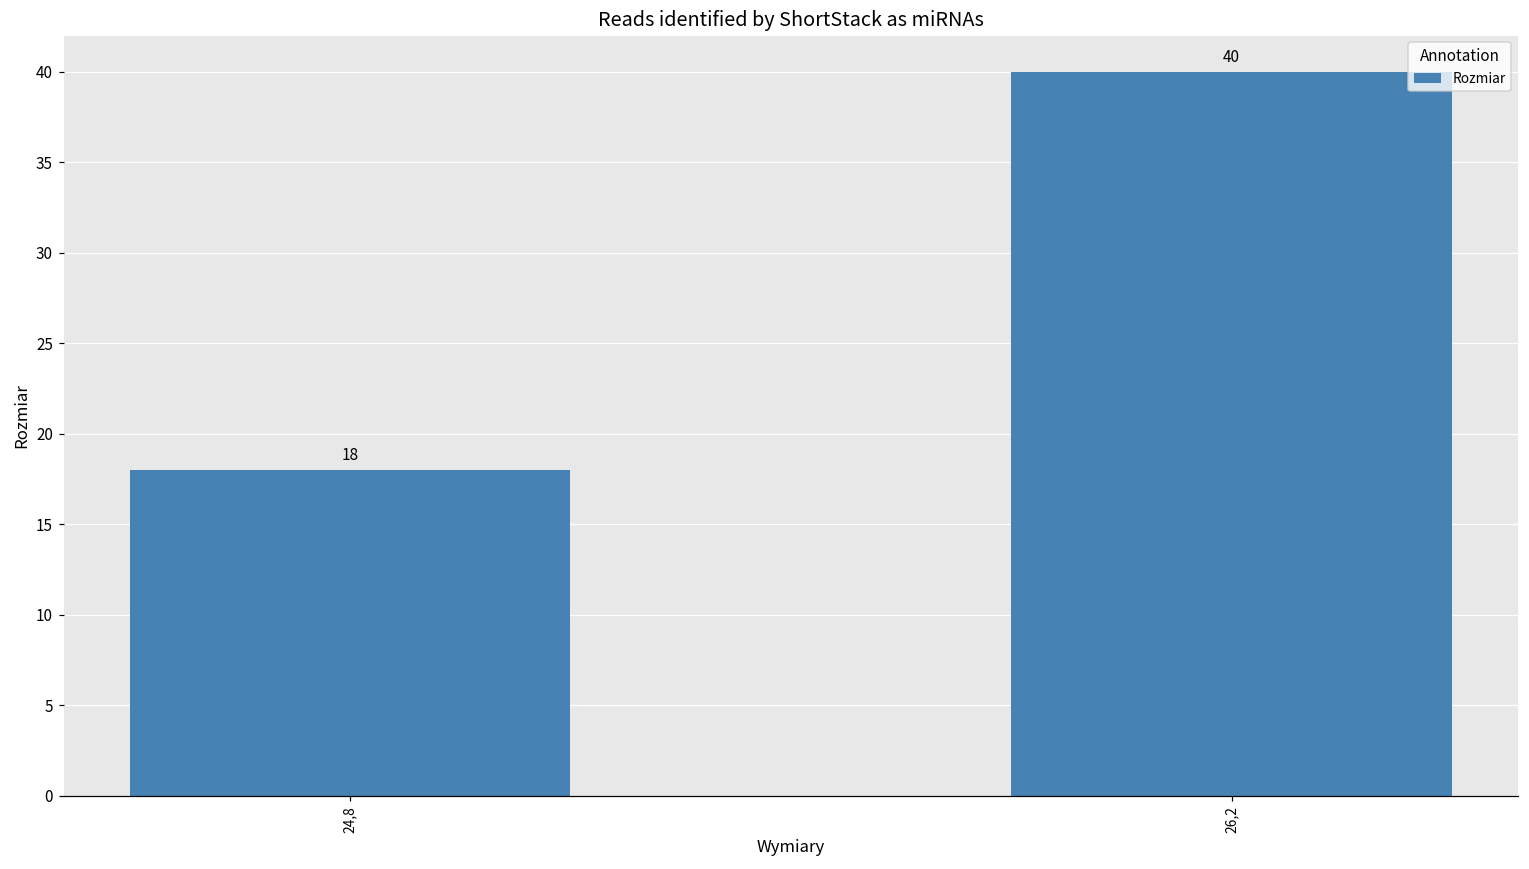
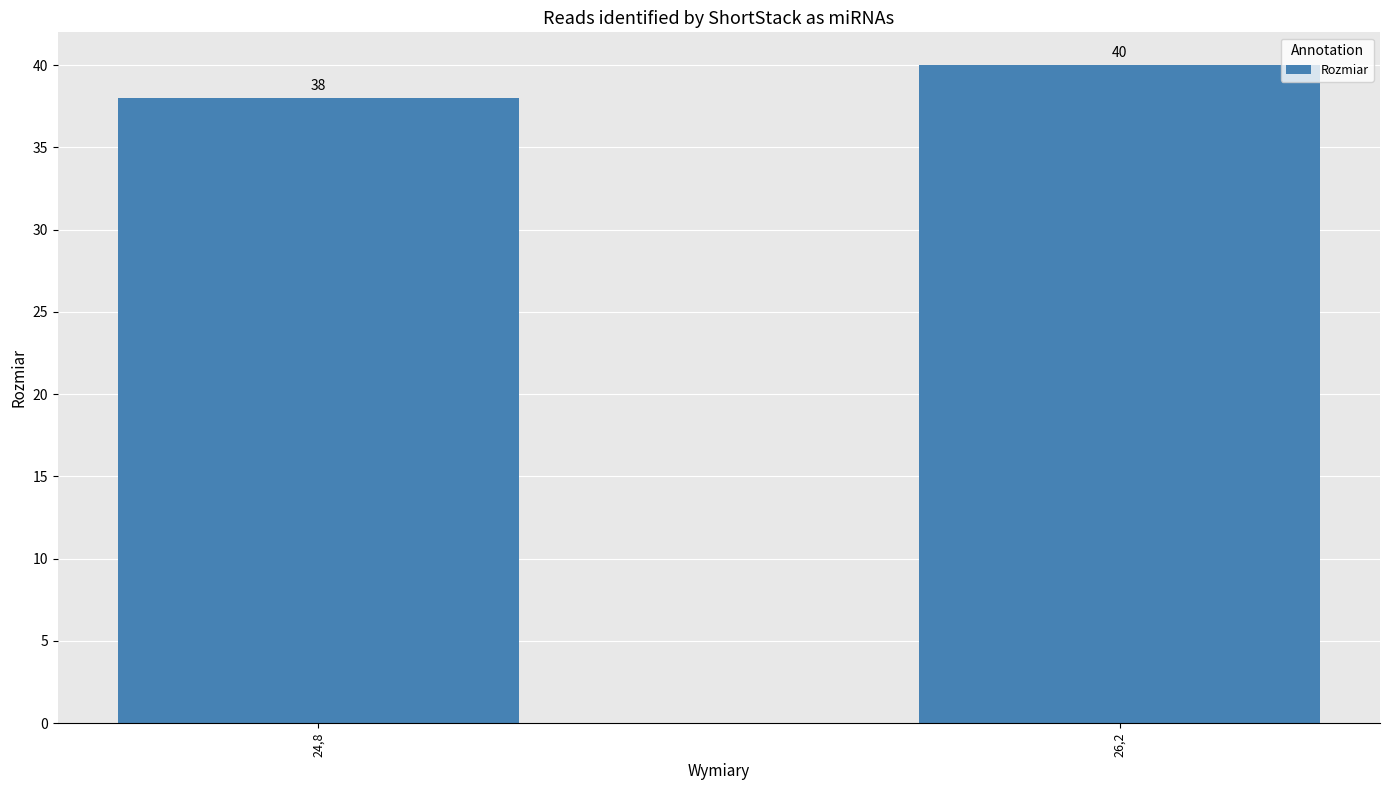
24,8: 18 -> 38
